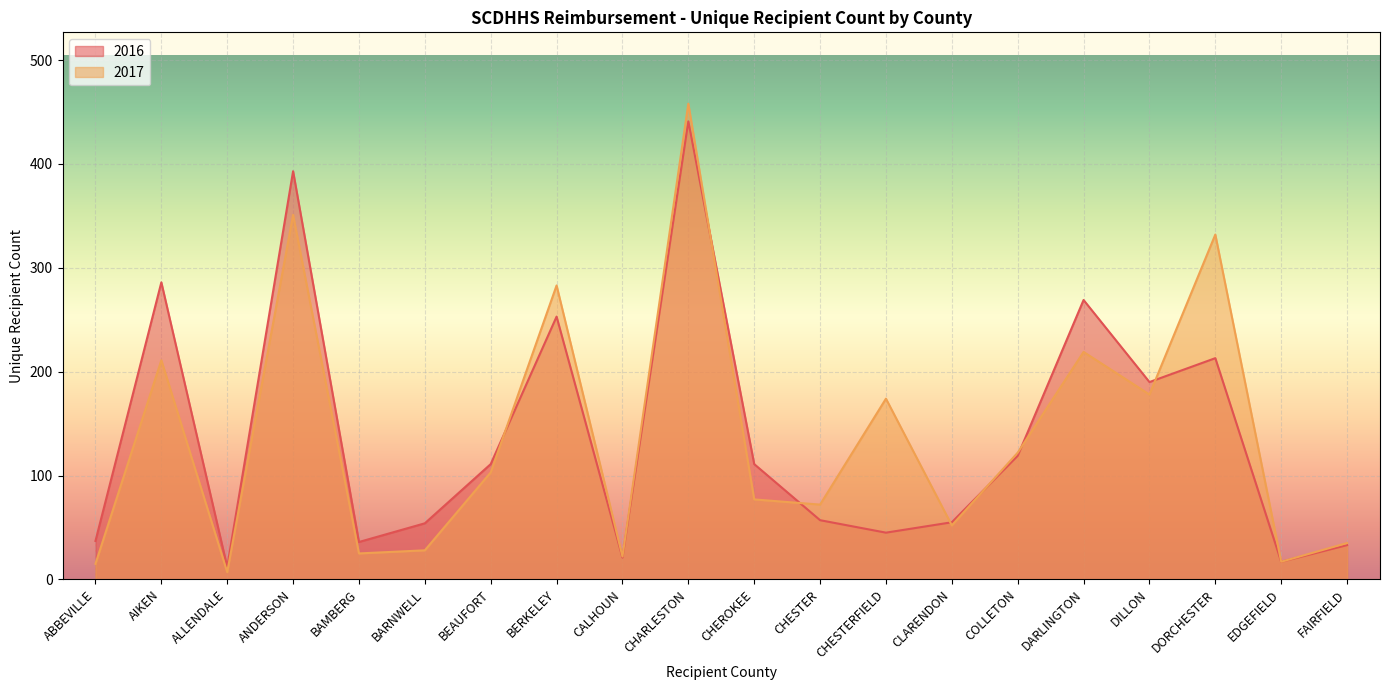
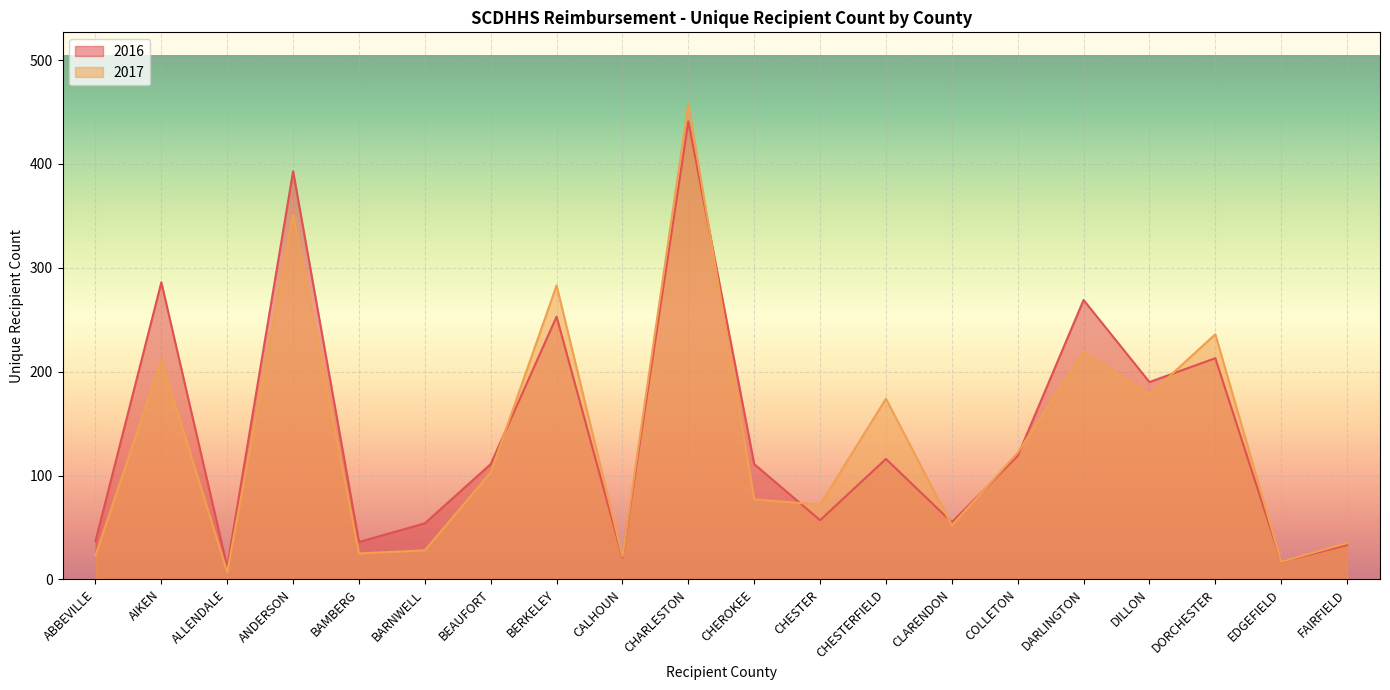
2017, ABBEVILLE: 15 -> 23
2016, CHESTERFIELD: 45 -> 116
2017, DORCHESTER: 332 -> 236
